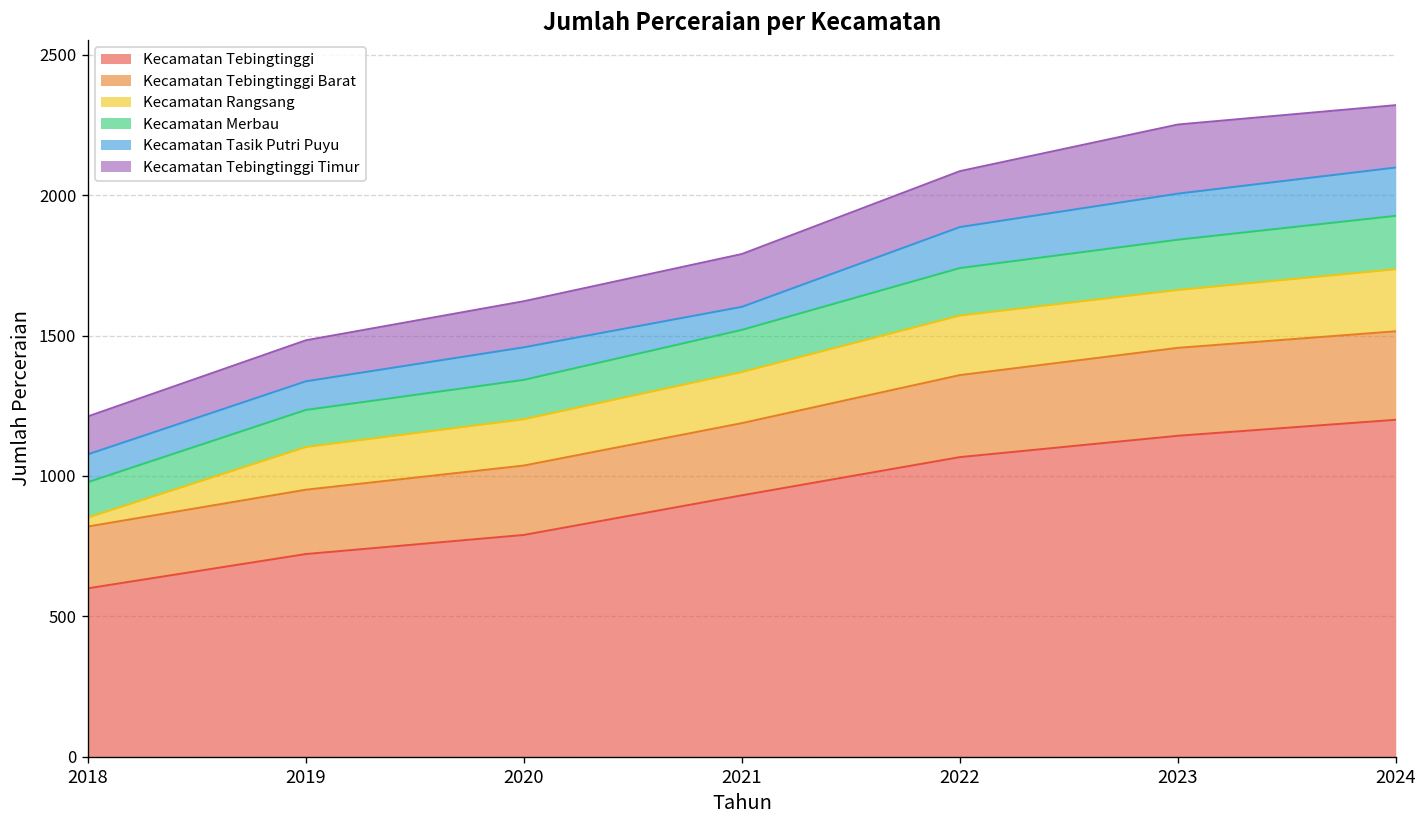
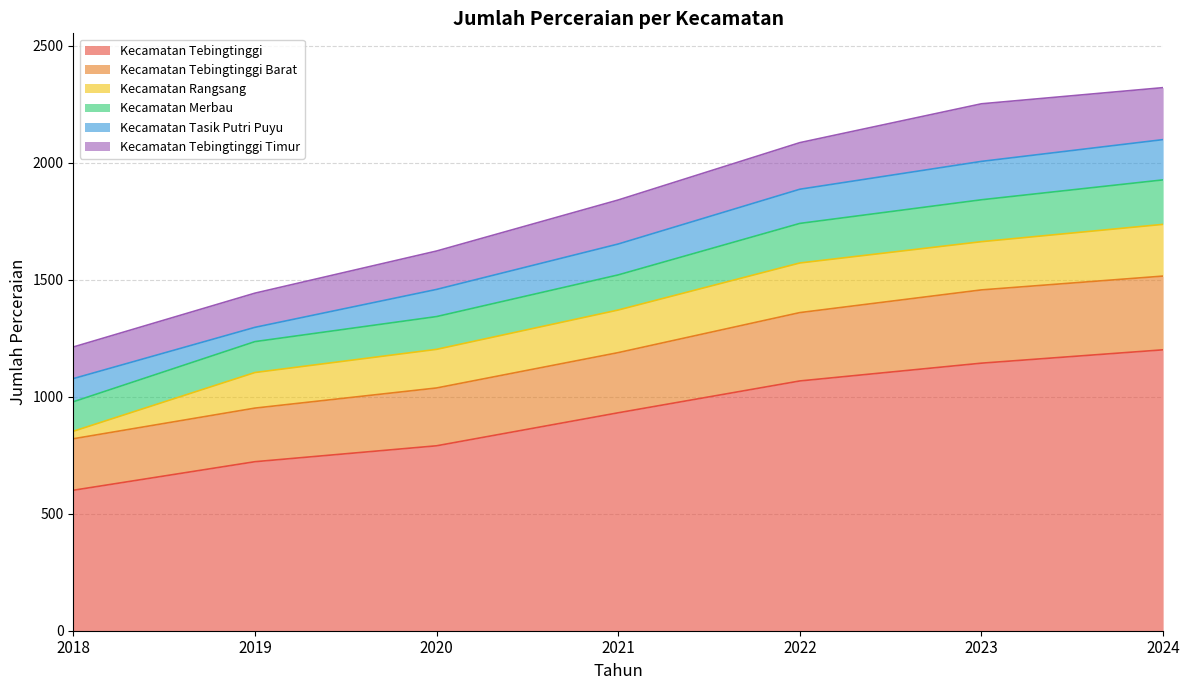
Kecamatan Tasik Putri Puyu, 2019: 100 -> 60
Kecamatan Tasik Putri Puyu, 2021: 80 -> 130
